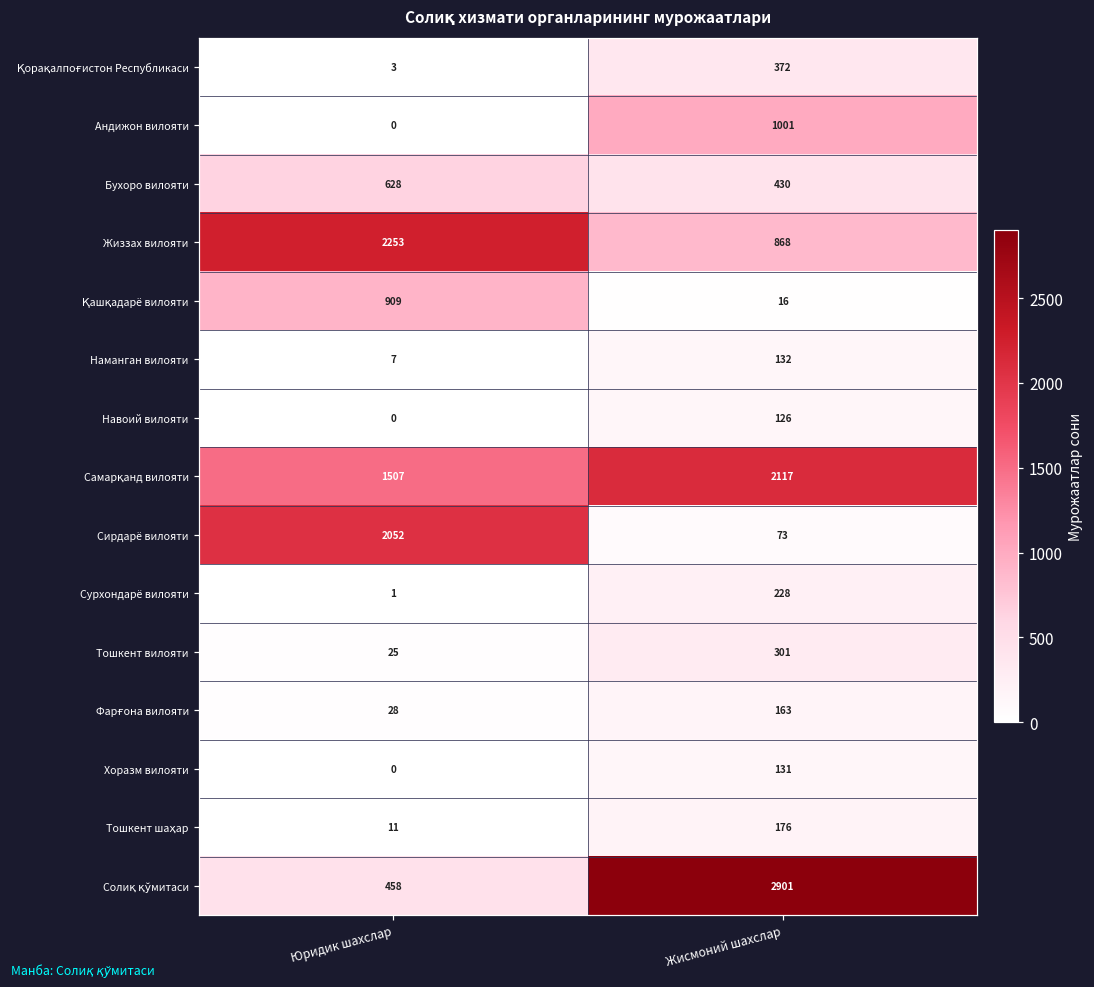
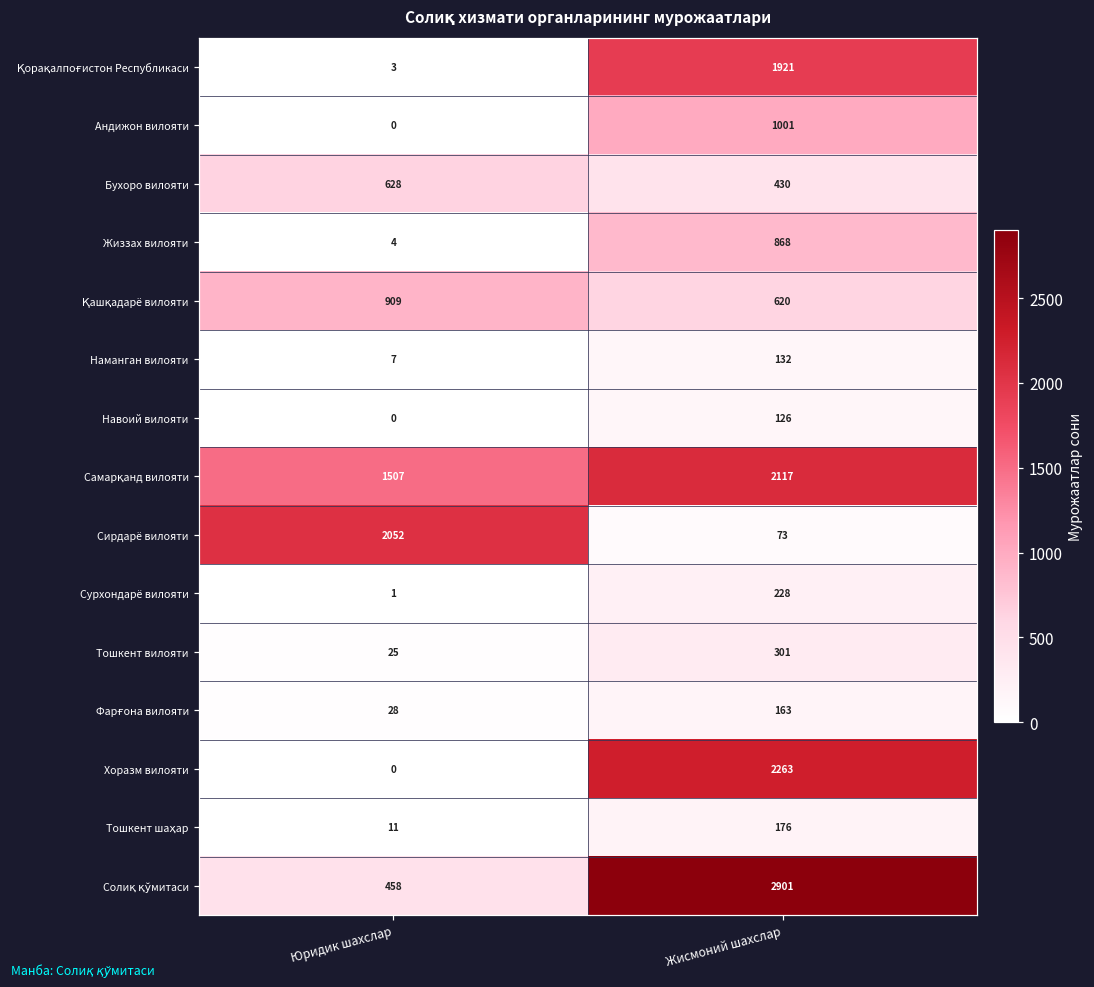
Қорақалпоғистон Республикаси, Жисмоний шахслар: 372 -> 1921
Жиззах вилояти, Юридик шахслар: 2253 -> 4
Қашқадарё вилояти, Жисмоний шахслар: 16 -> 620
Хоразм вилояти, Жисмоний шахслар: 131 -> 2263
